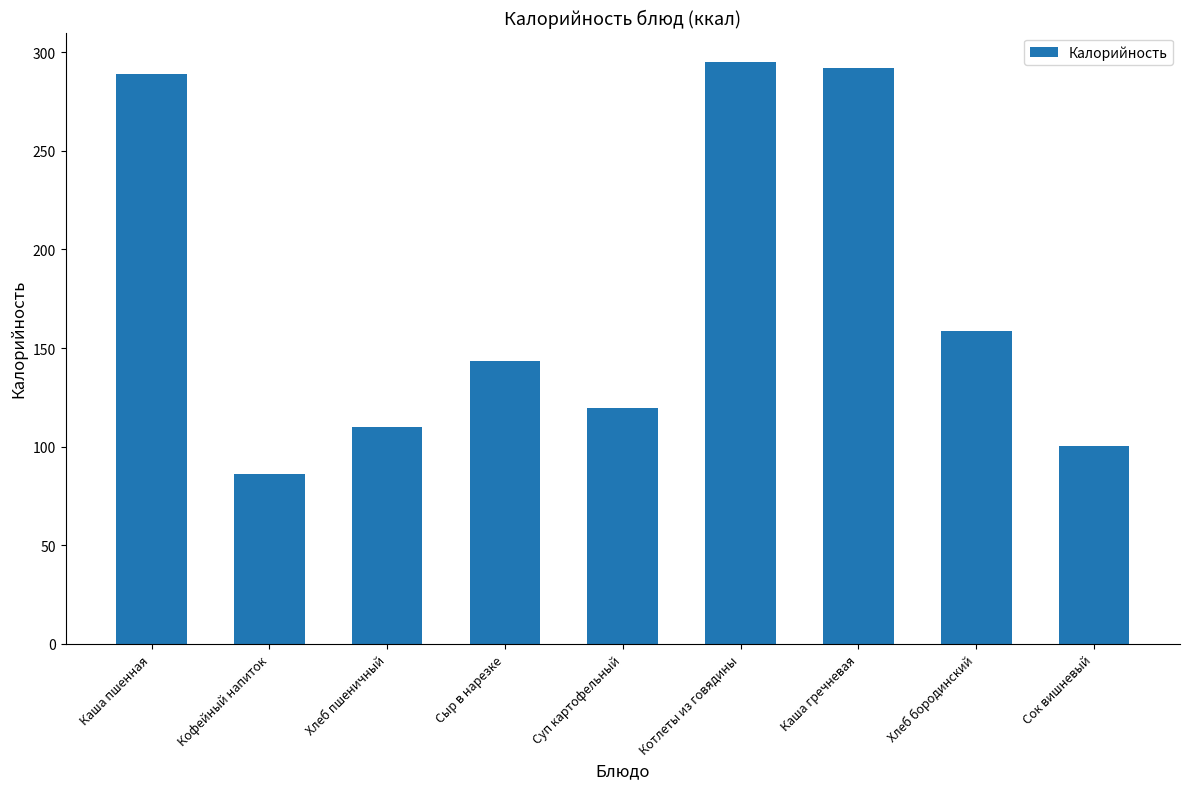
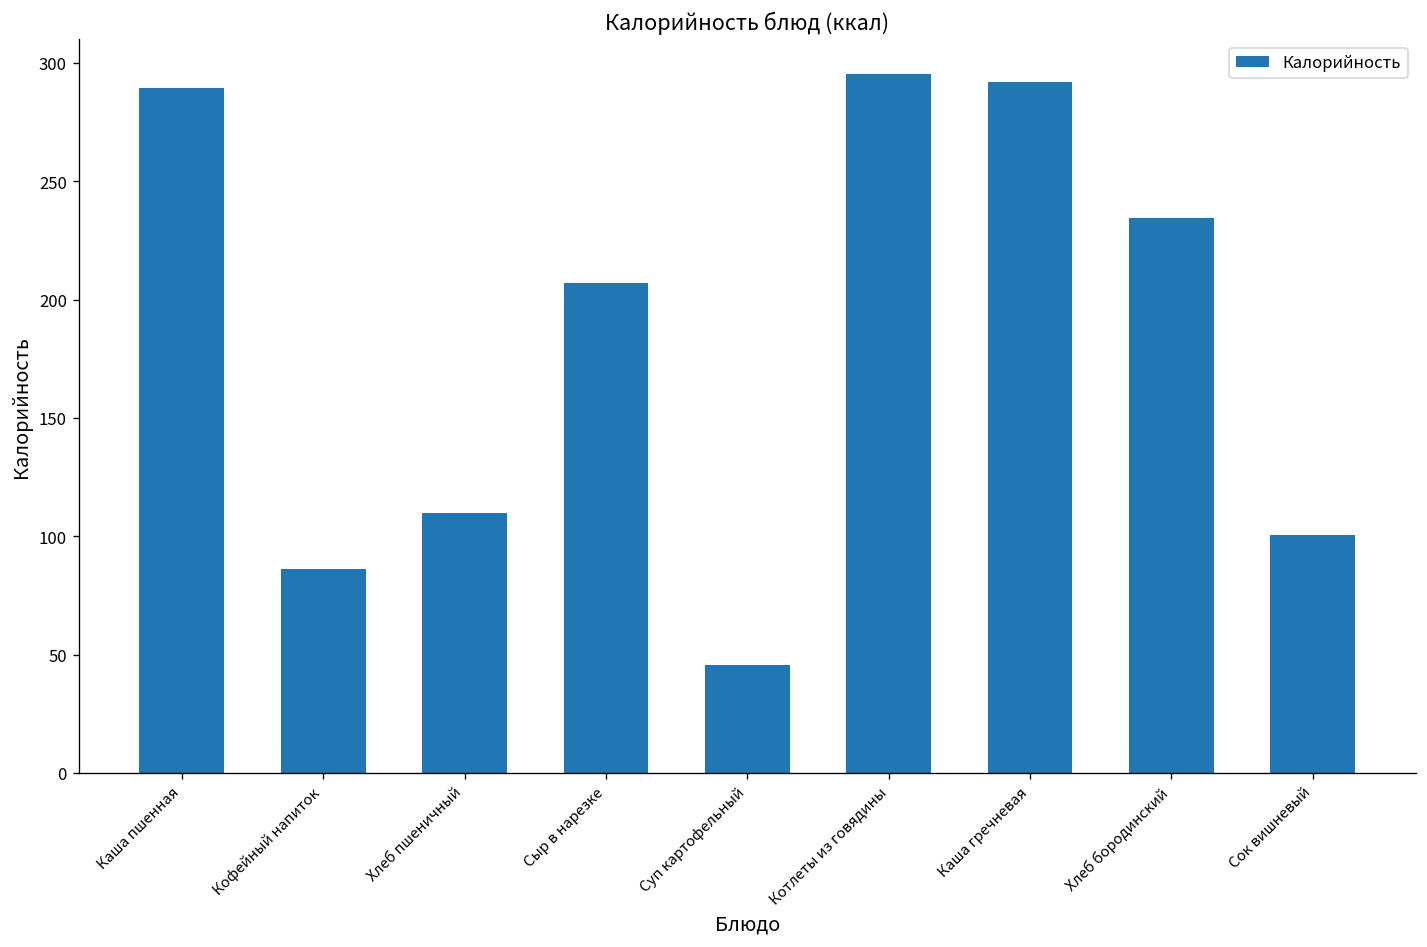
Сыр в нарезке: 143 -> 207
Суп картофельный: 120 -> 45
Хлеб бородинский: 159 -> 234
